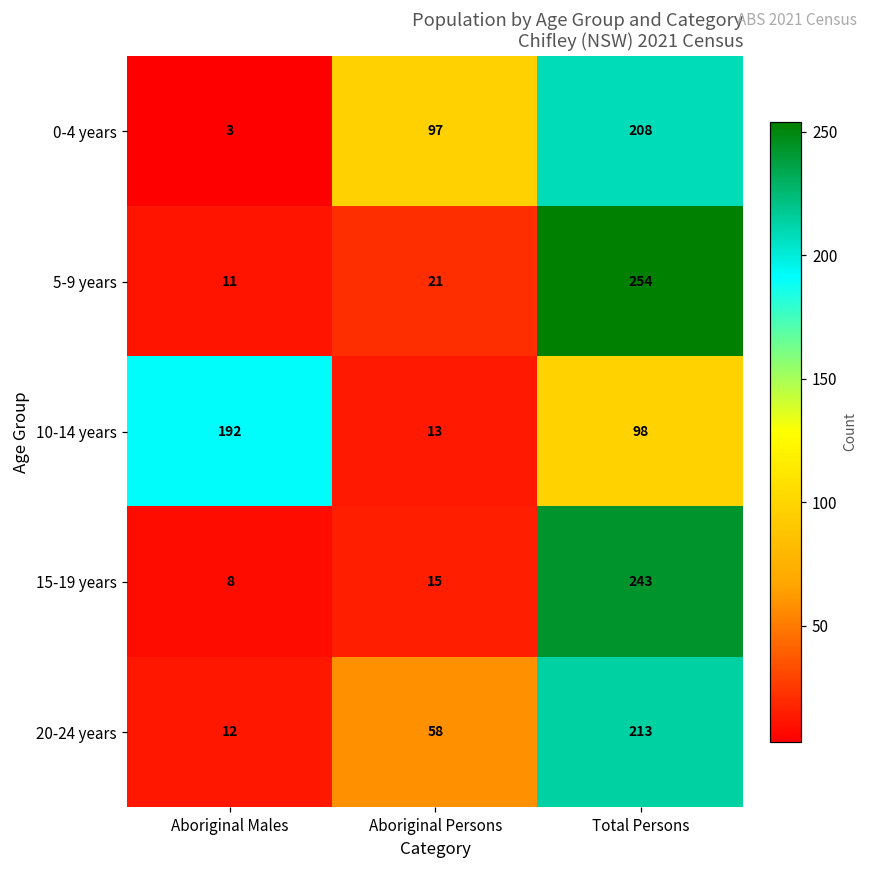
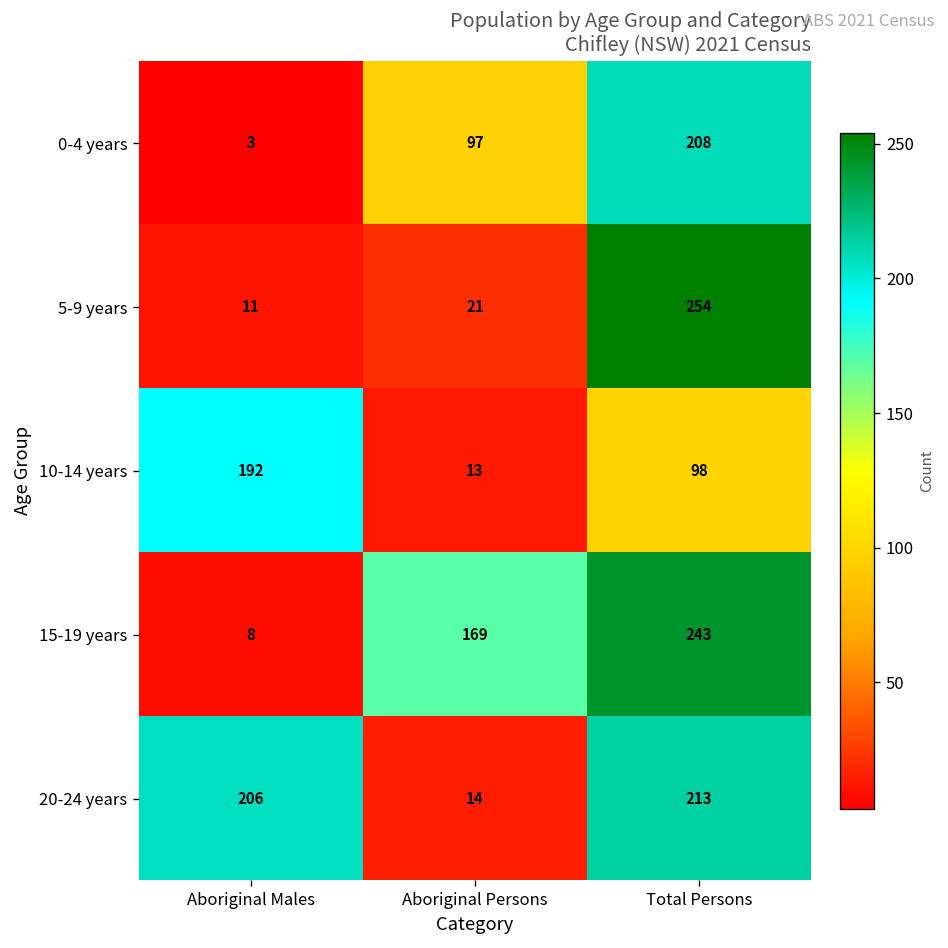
15-19 years, Aboriginal Persons: 15 -> 169
20-24 years, Aboriginal Males: 12 -> 206
20-24 years, Aboriginal Persons: 58 -> 14
